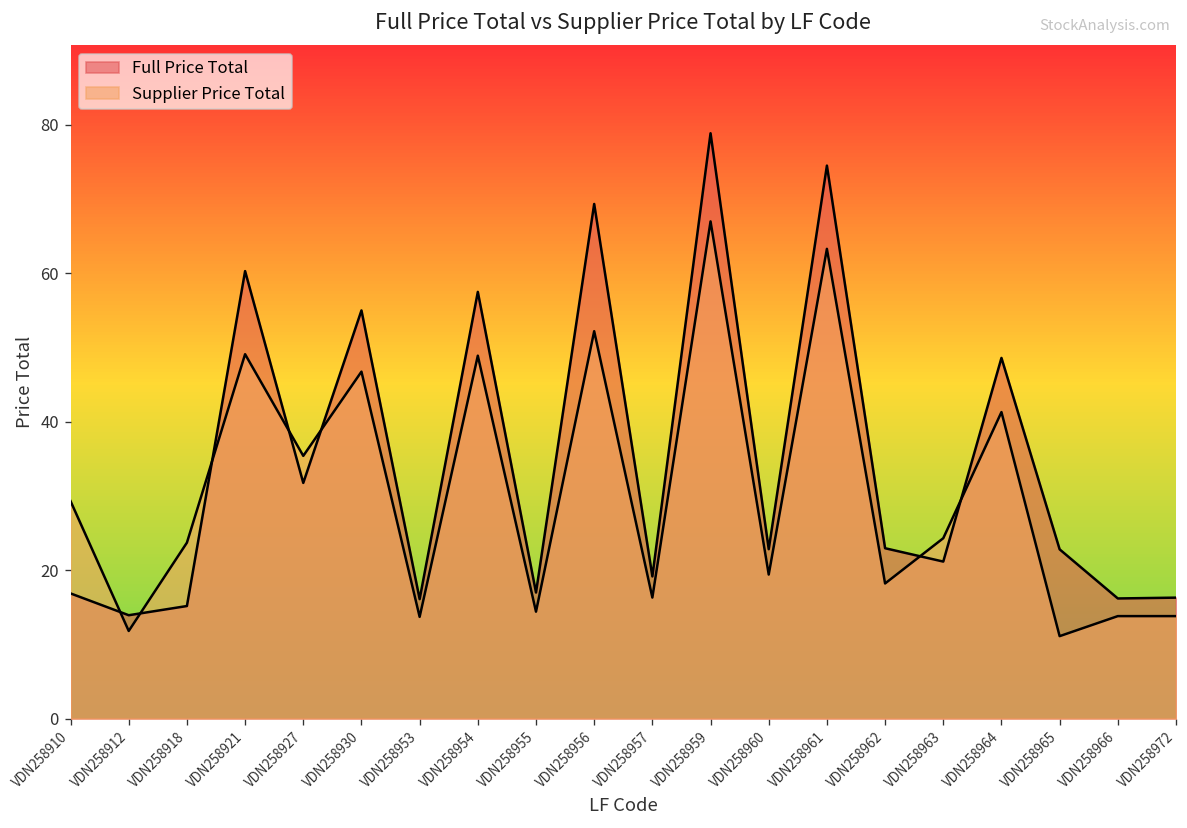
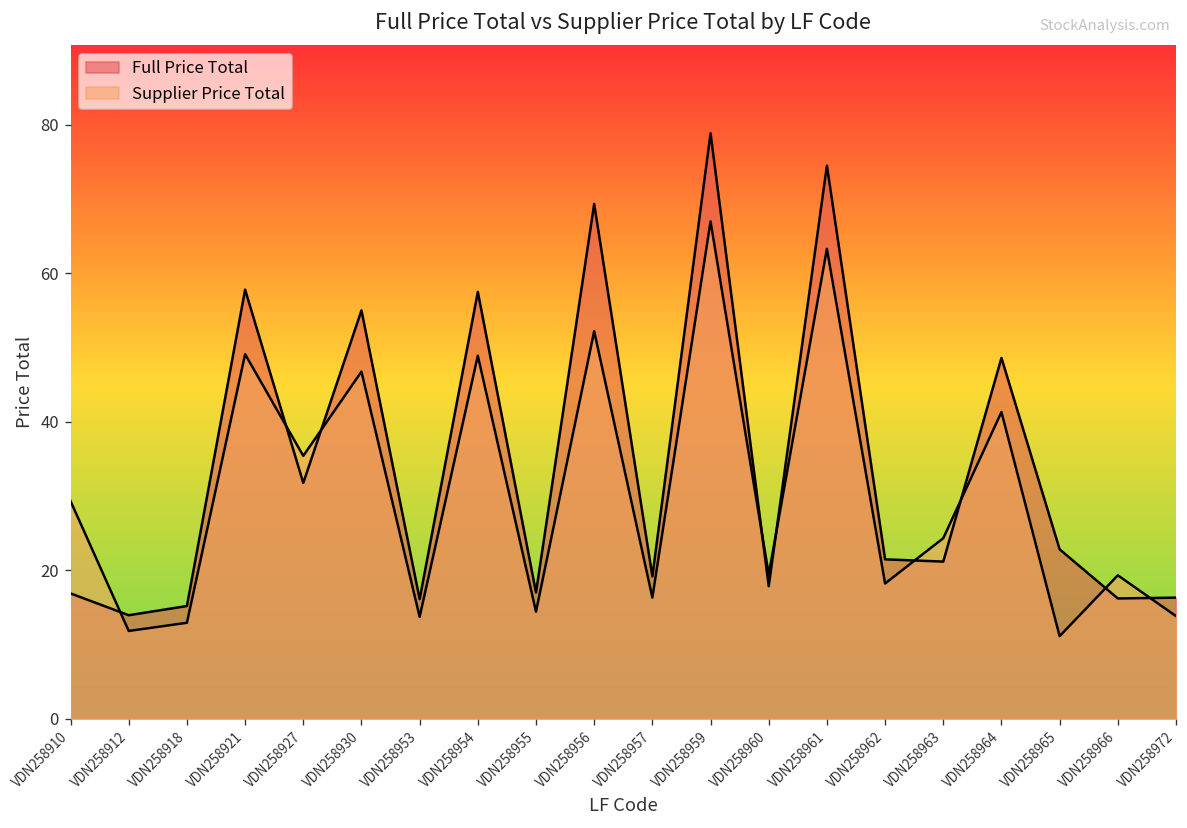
Supplier Price Total, VDN258918: 24 -> 13
Full Price Total, VDN258921: 60 -> 58
Full Price Total, VDN258960: 23 -> 18
Full Price Total, VDN258962: 23 -> 21
Supplier Price Total, VDN258966: 14 -> 19
